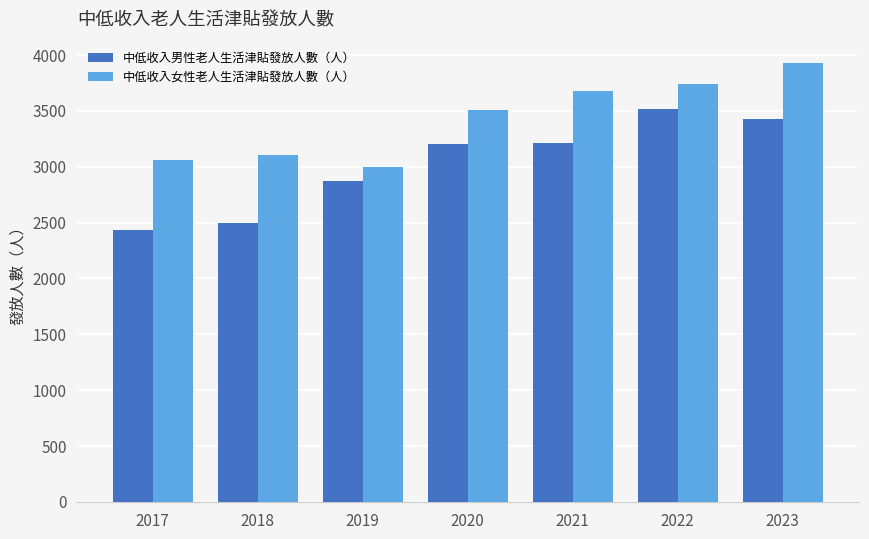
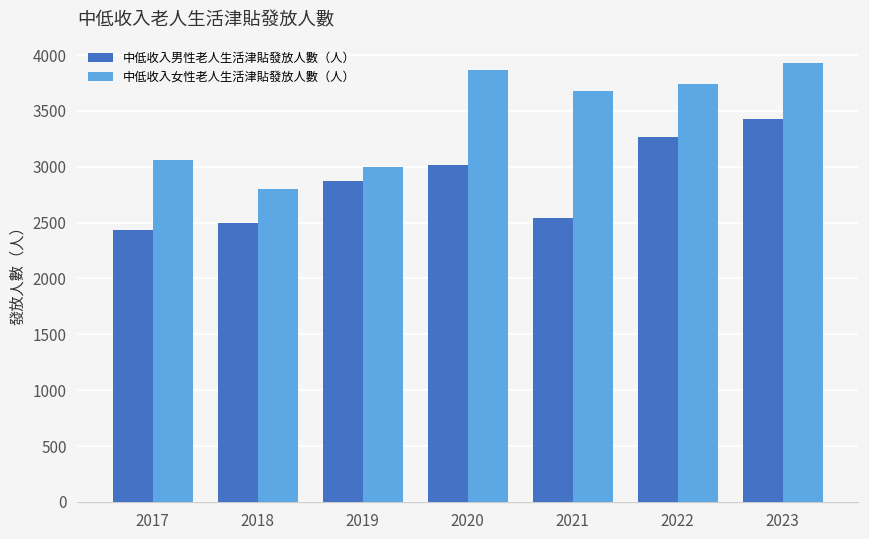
中低收入女性老人生活津貼發放人數（人）, 2018: 3110 -> 2800
中低收入男性老人生活津貼發放人數（人）, 2020: 3210 -> 3020
中低收入女性老人生活津貼發放人數（人）, 2020: 3510 -> 3860
中低收入男性老人生活津貼發放人數（人）, 2021: 3220 -> 2540
中低收入男性老人生活津貼發放人數（人）, 2022: 3520 -> 3270
